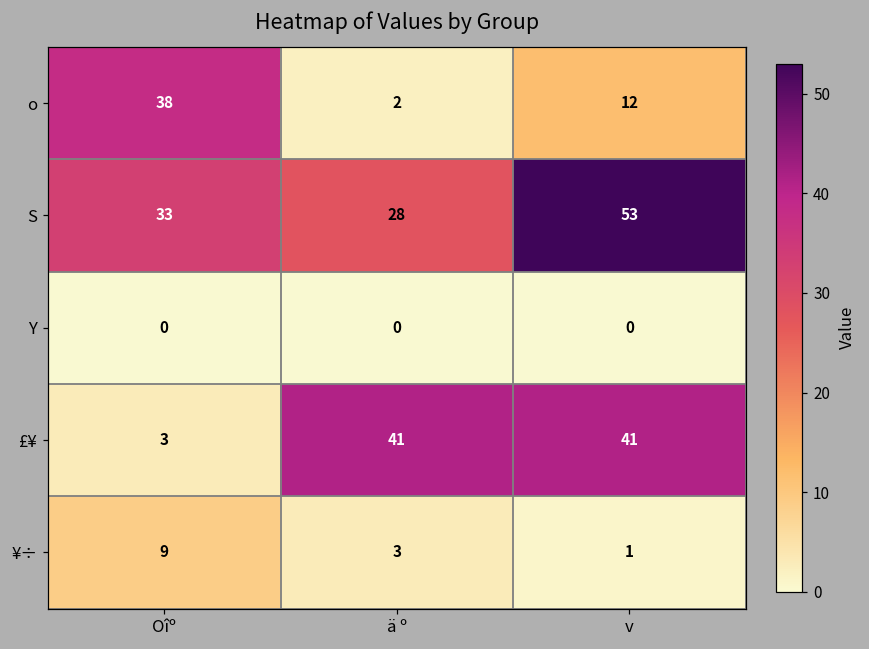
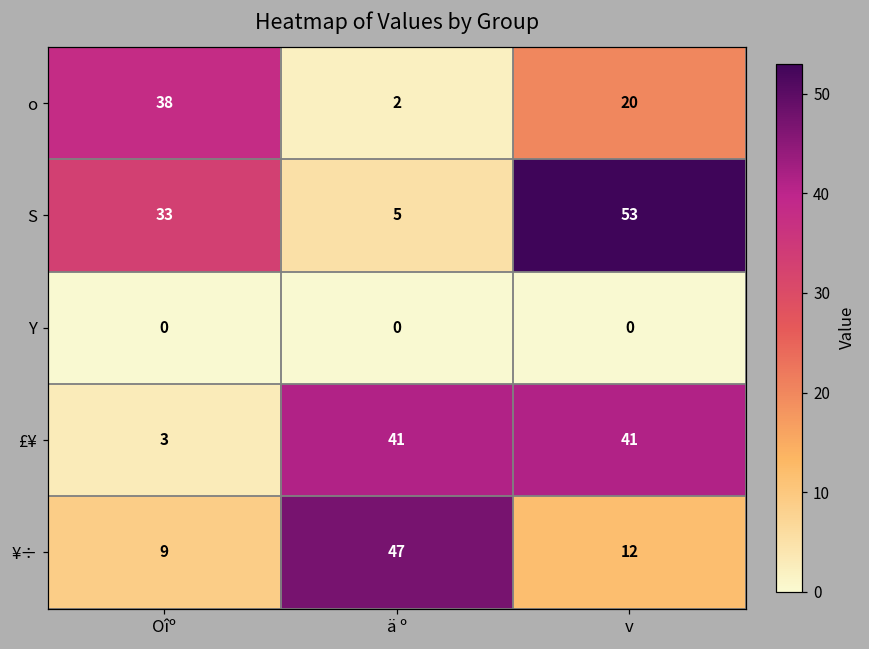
o, v: 12 -> 20
S, ä º: 28 -> 5
¥÷, ä º: 3 -> 47
¥÷, v: 1 -> 12
